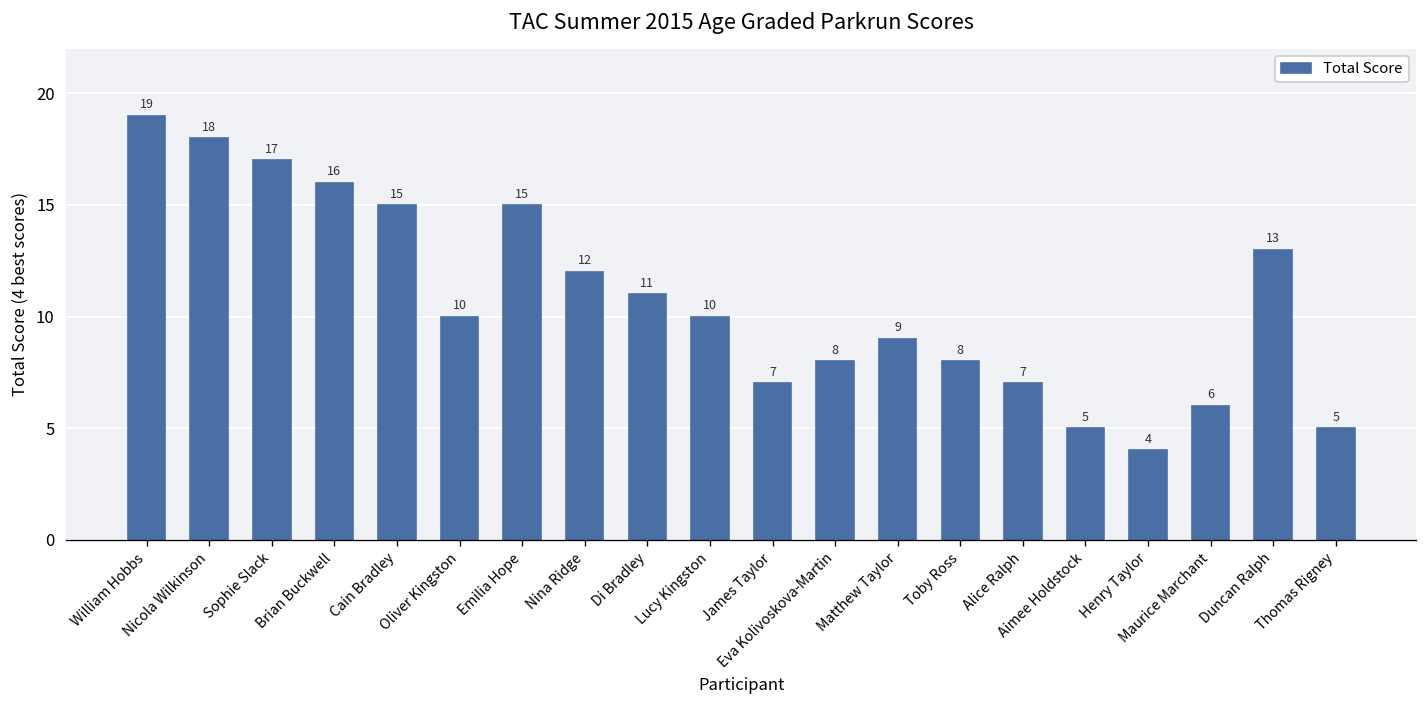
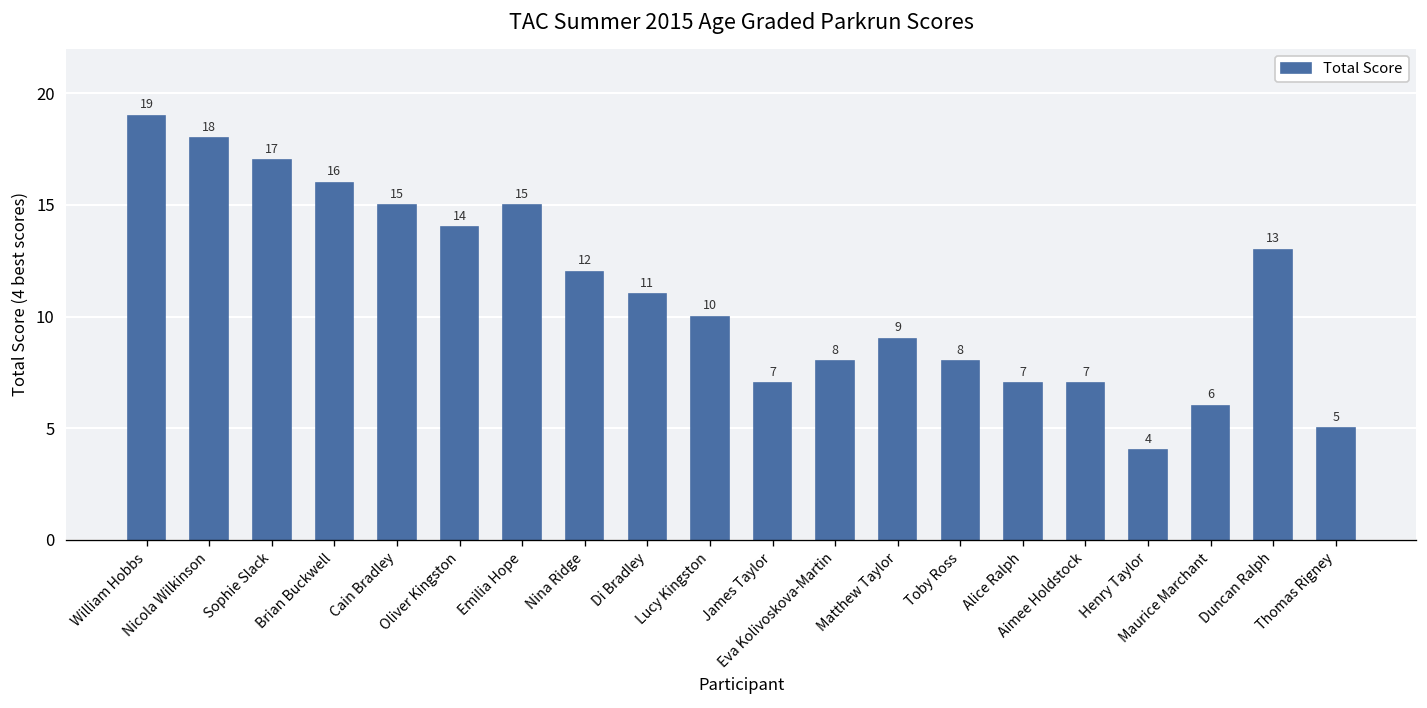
Oliver Kingston: 10 -> 14
Aimee Holdstock: 5 -> 7
